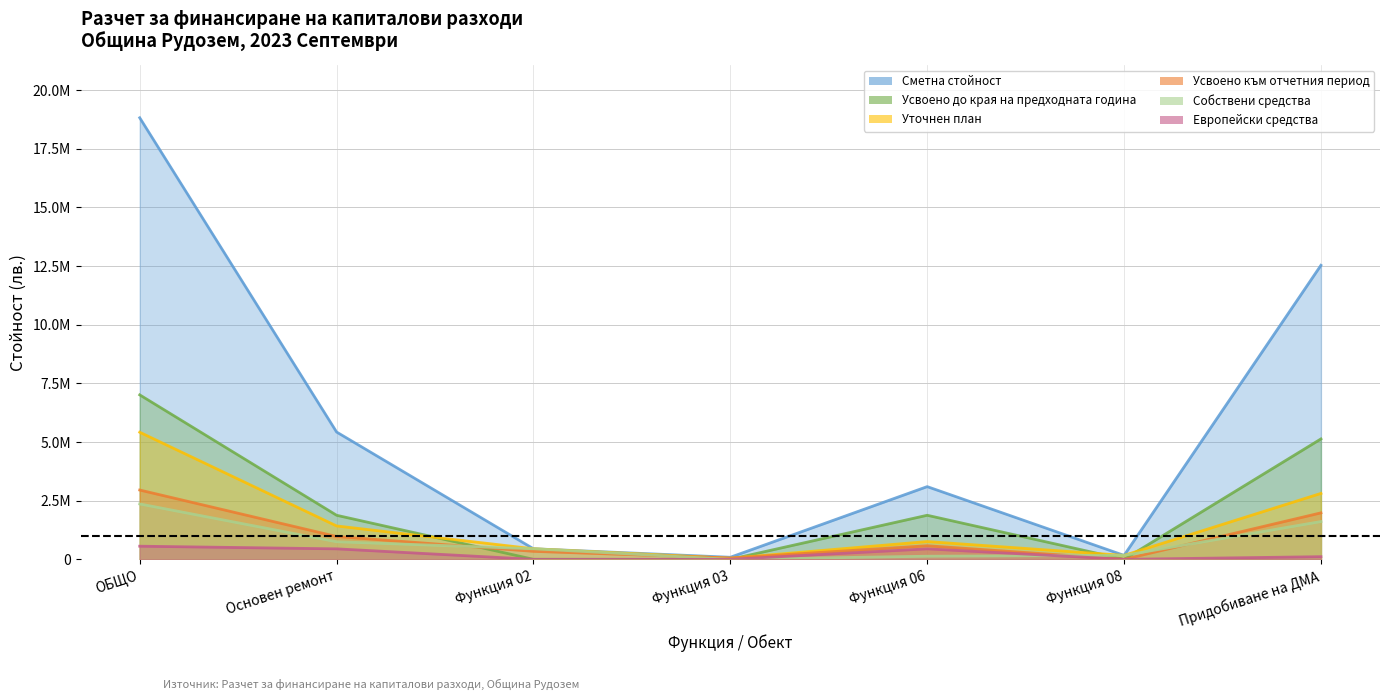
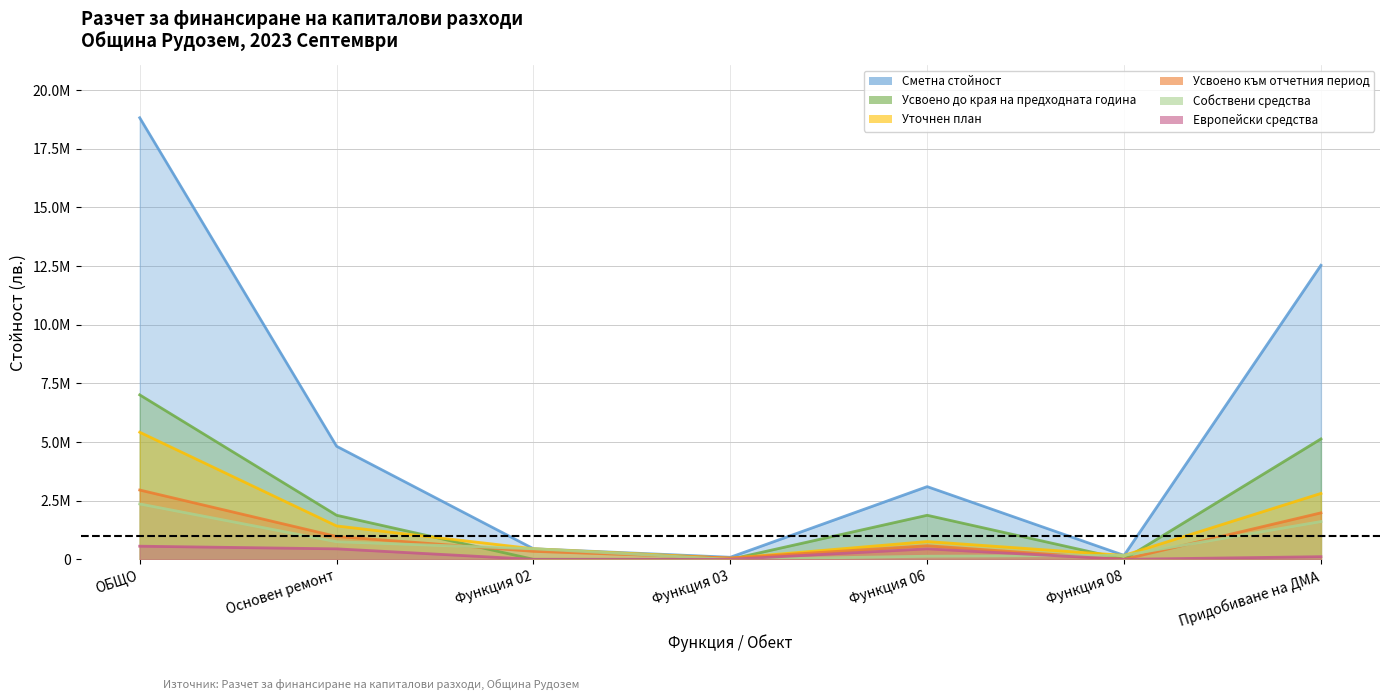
Сметна стойност, Основен ремонт: 5400000 -> 4800000
